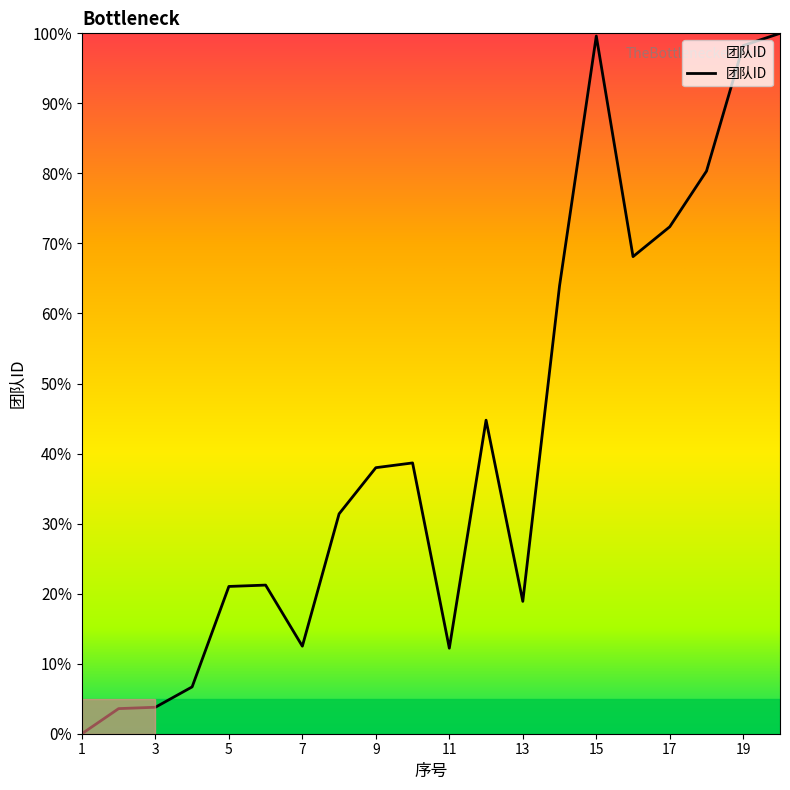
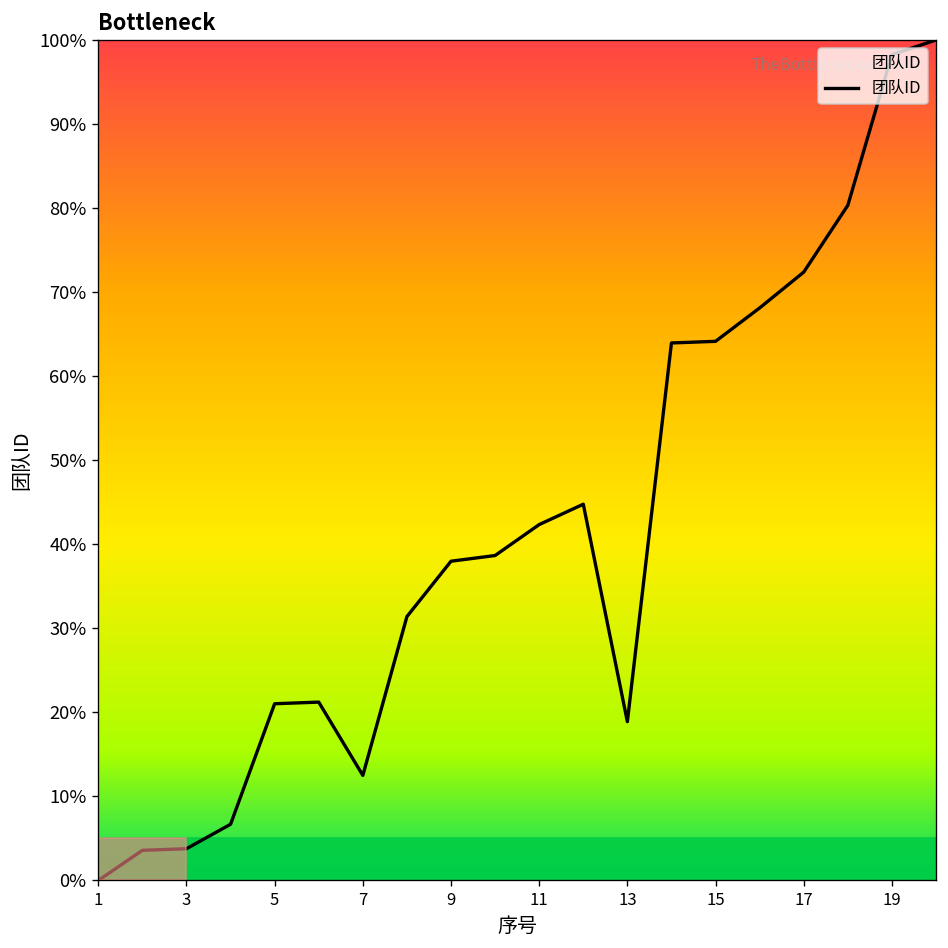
11: 12% -> 42%
15: 100% -> 64%
